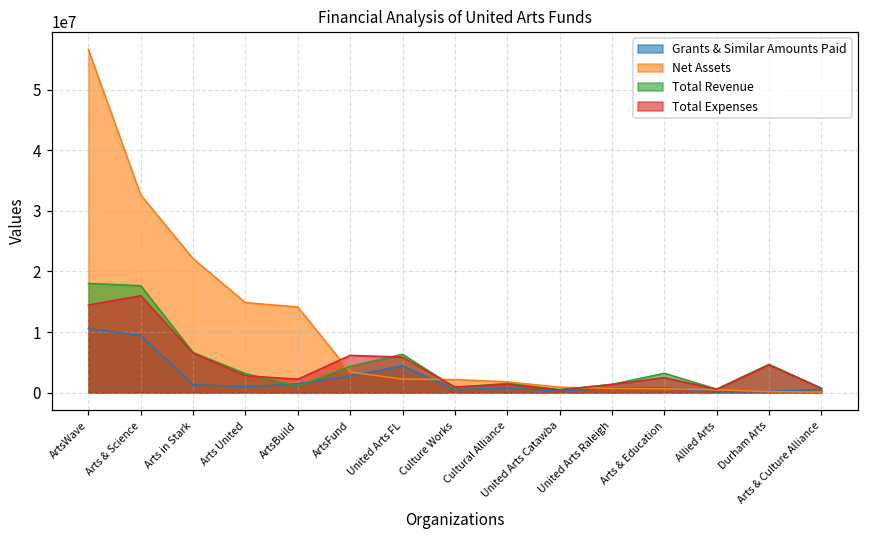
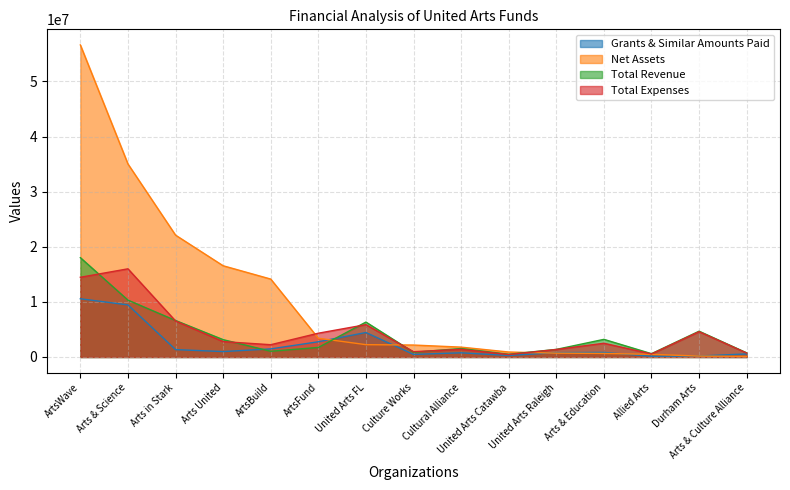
Net Assets, Arts & Science: 33000000 -> 35000000
Total Revenue, Arts & Science: 18000000 -> 10000000
Net Assets, Arts United: 15000000 -> 17000000
Total Revenue, ArtsFund: 4000000 -> 2000000
Total Expenses, ArtsFund: 6000000 -> 4000000
